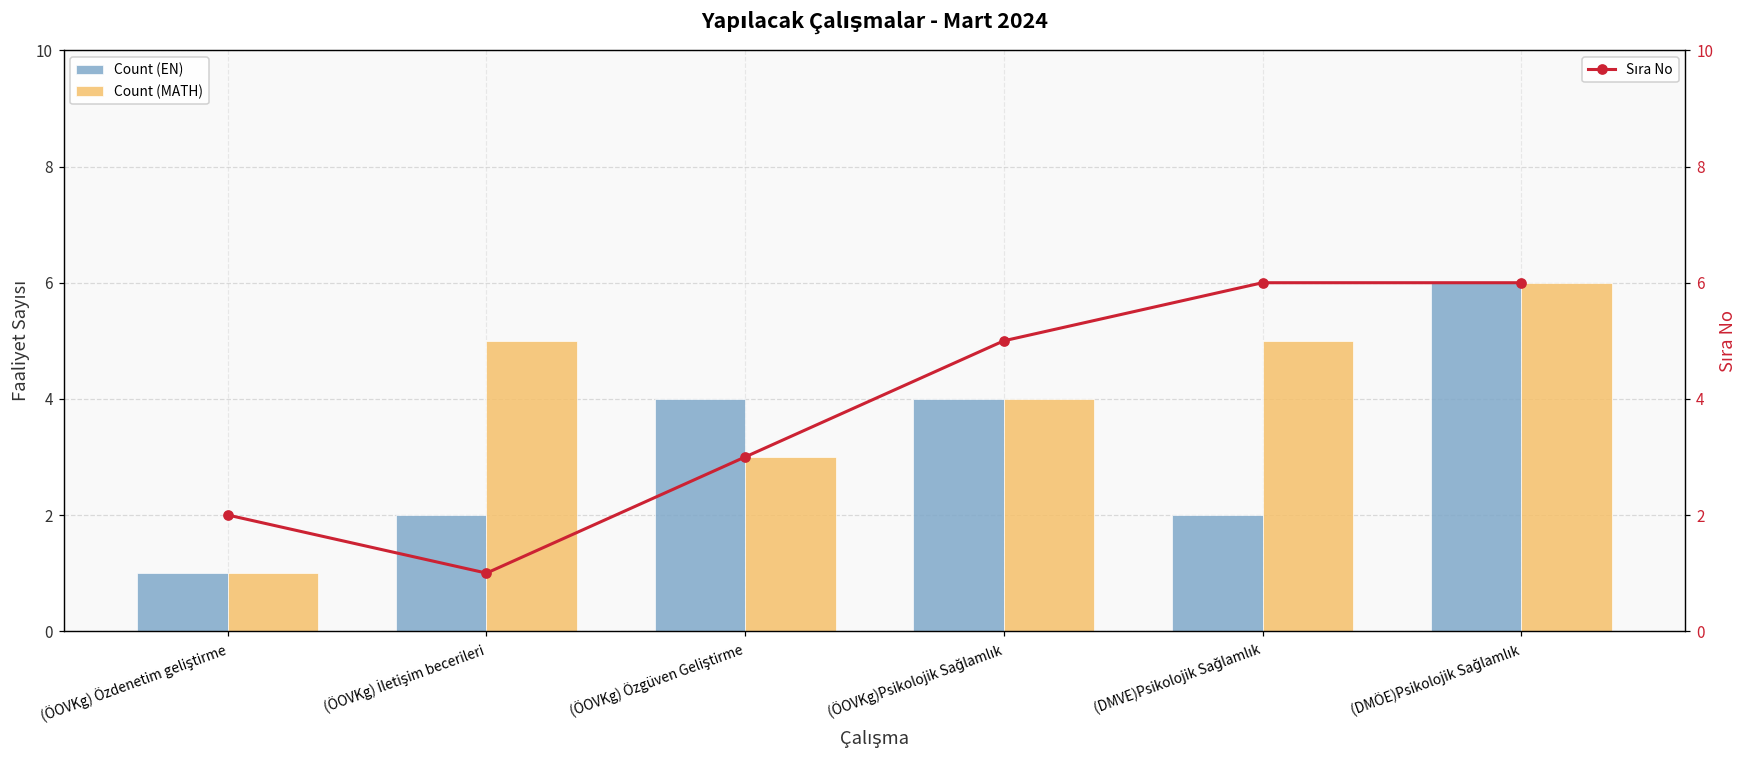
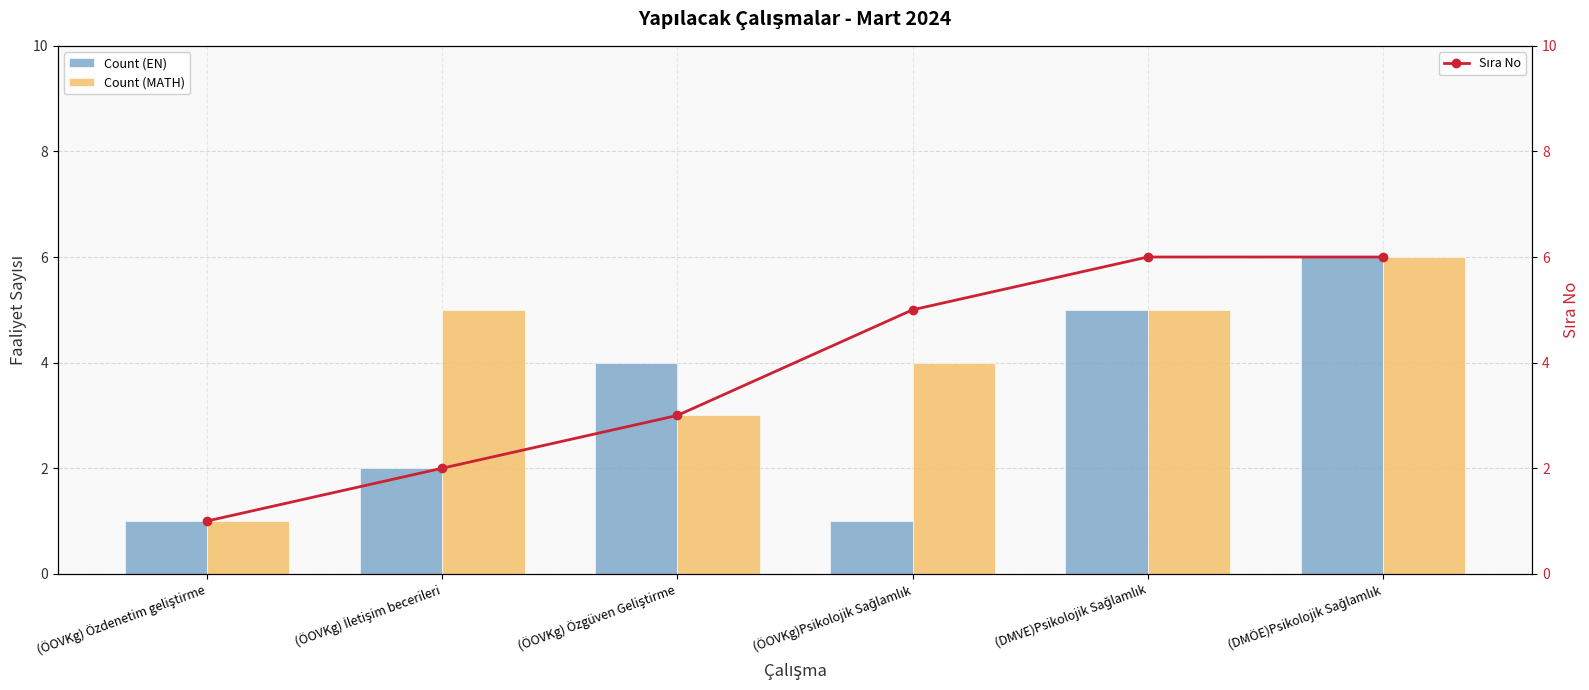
Count (EN), (ÖOVKg)Psikolojik Sağlamlık: 4 -> 1
Count (EN), (DMVE)Psikolojik Sağlamlık: 2 -> 5
Sıra No, (ÖOVKg) Özdenetim geliştirme: 2 -> 1
Sıra No, (ÖOVKg) İletişim becerileri: 1 -> 2
